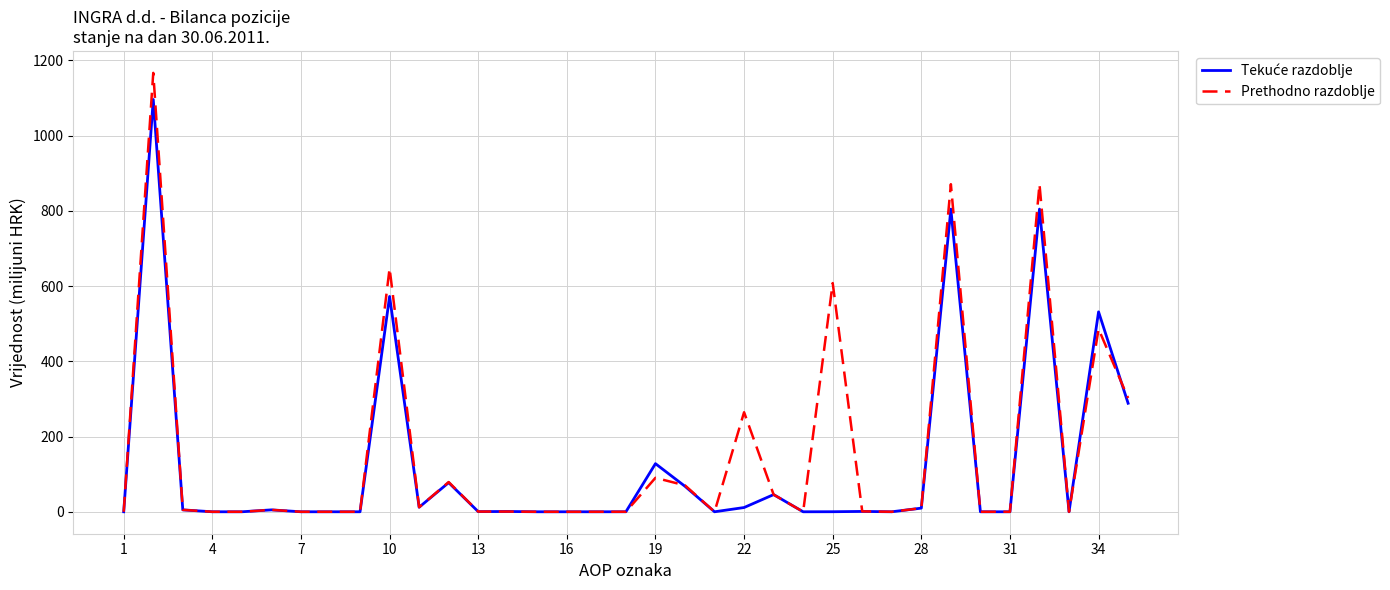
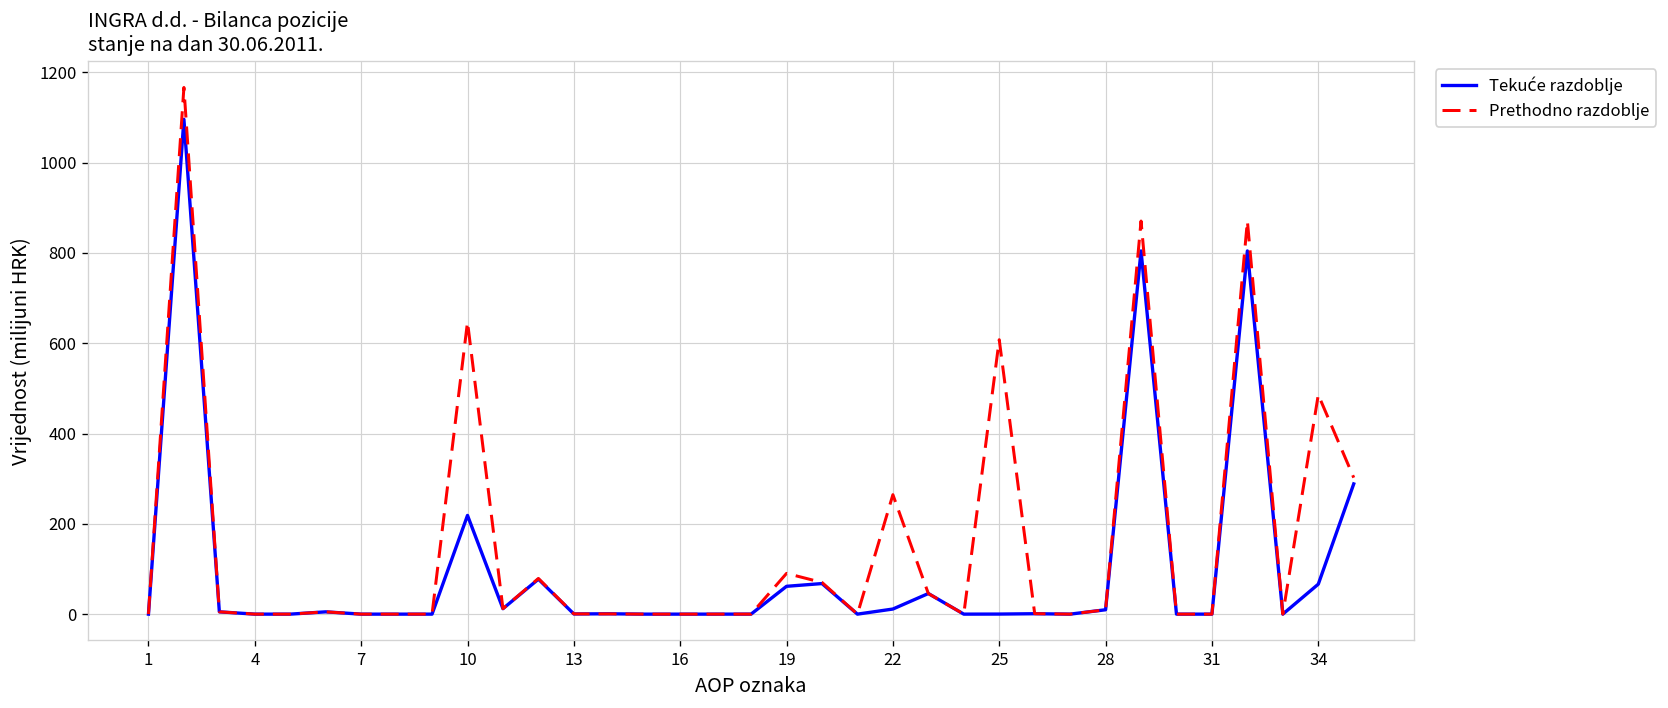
Tekuće razdoblje, 10: 570 -> 220
Tekuće razdoblje, 19: 130 -> 60
Tekuće razdoblje, 34: 530 -> 70
